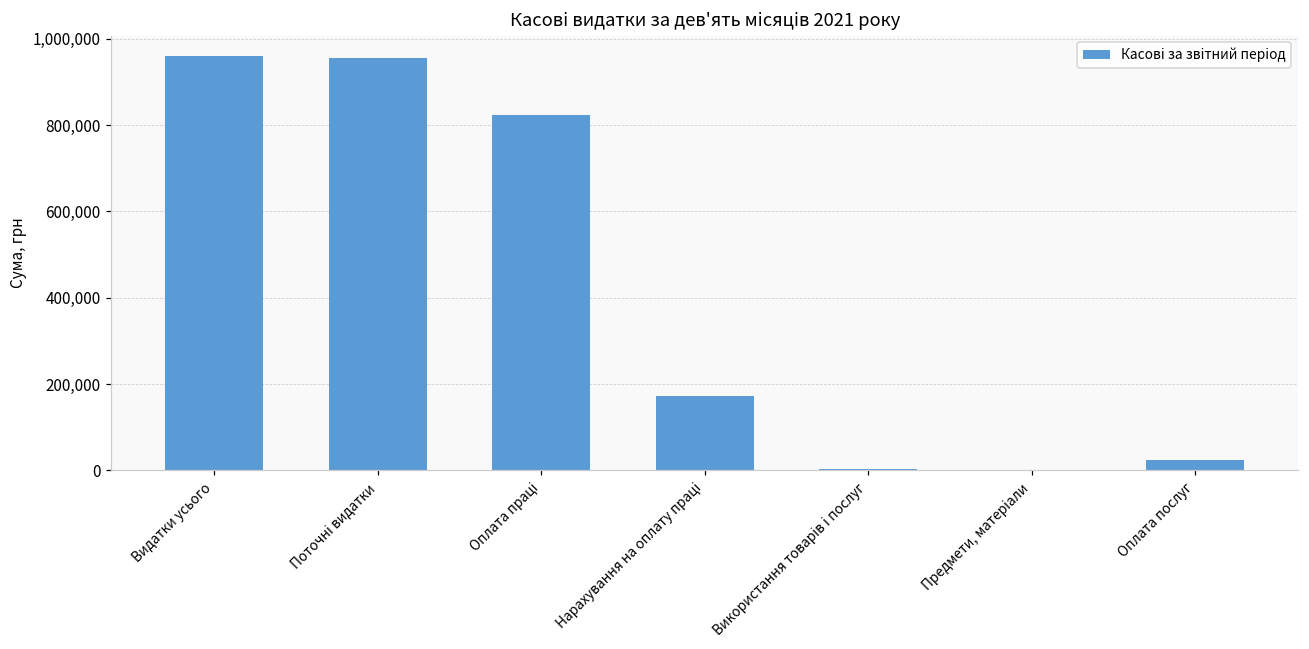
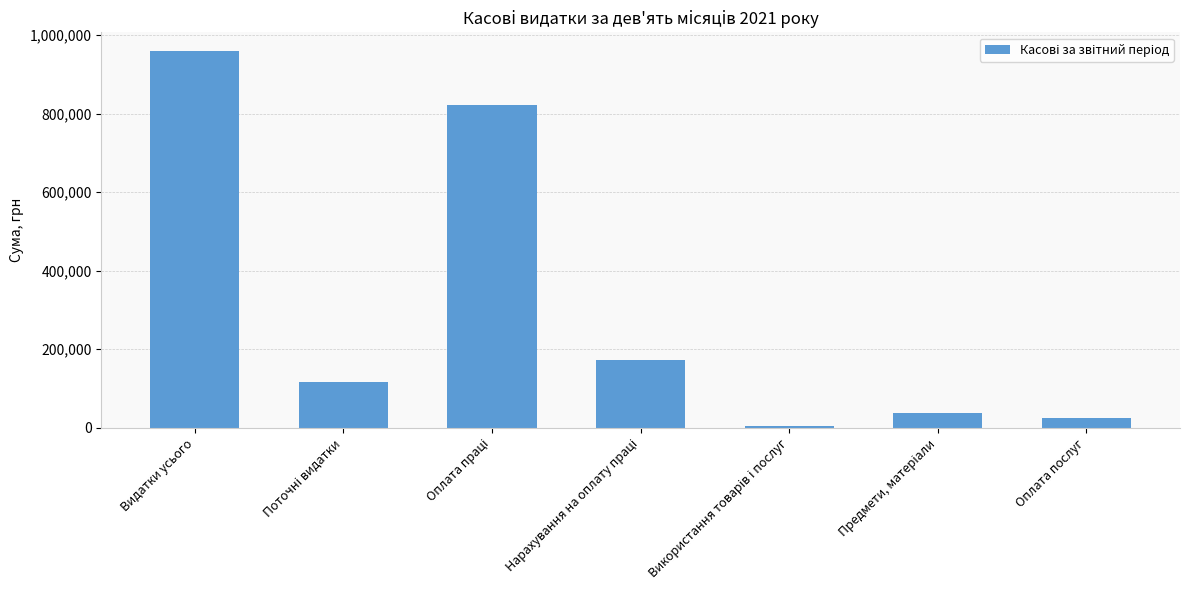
Поточні видатки: 950,000 -> 120,000
Предмети, матеріали: 0 -> 40,000
